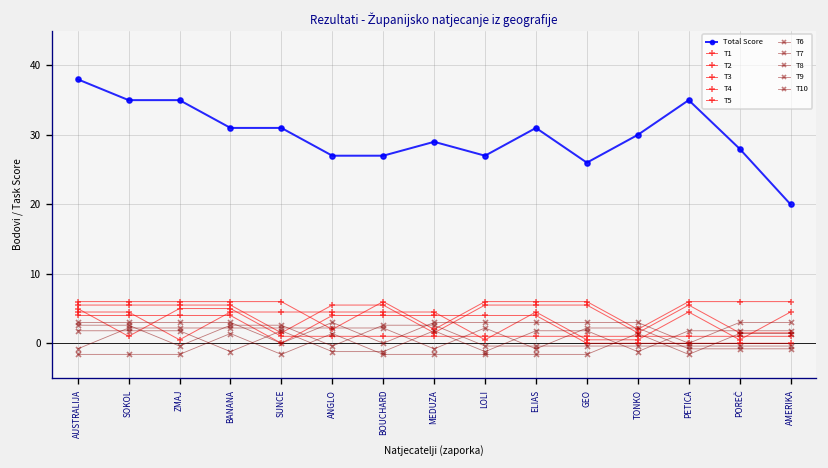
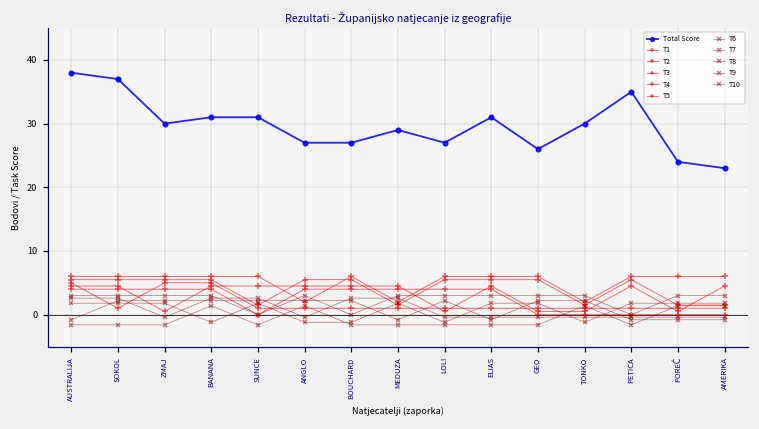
Total Score, SOKOL: 35 -> 37
Total Score, ZMAJ: 35 -> 30
Total Score, POREČ: 28 -> 24
Total Score, AMERIKA: 20 -> 23
